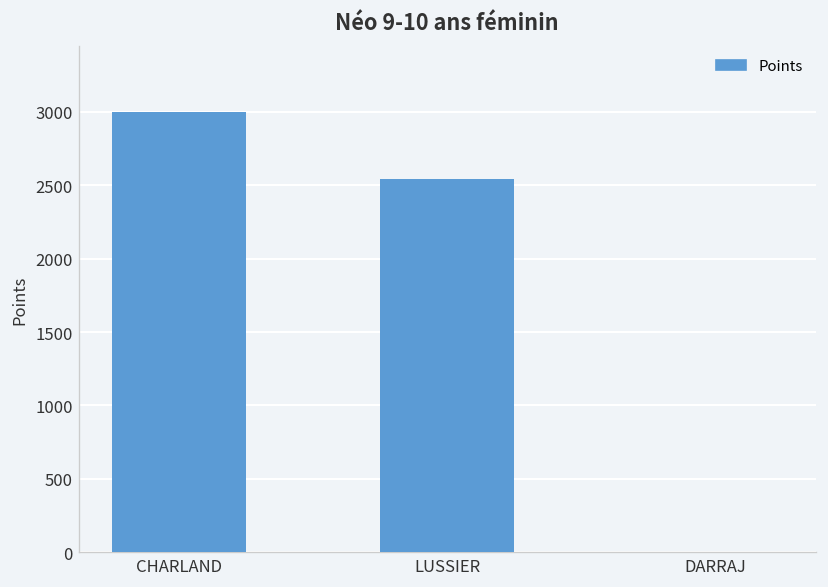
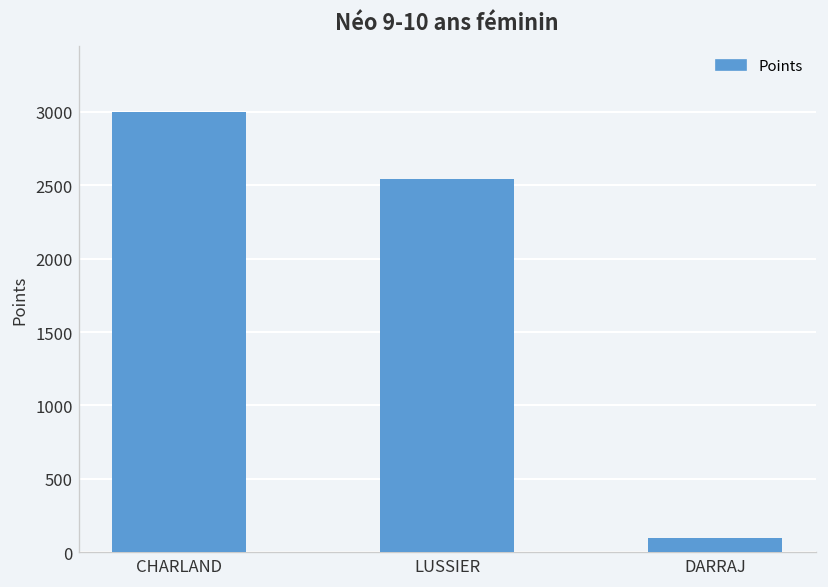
DARRAJ: 0 -> 100
